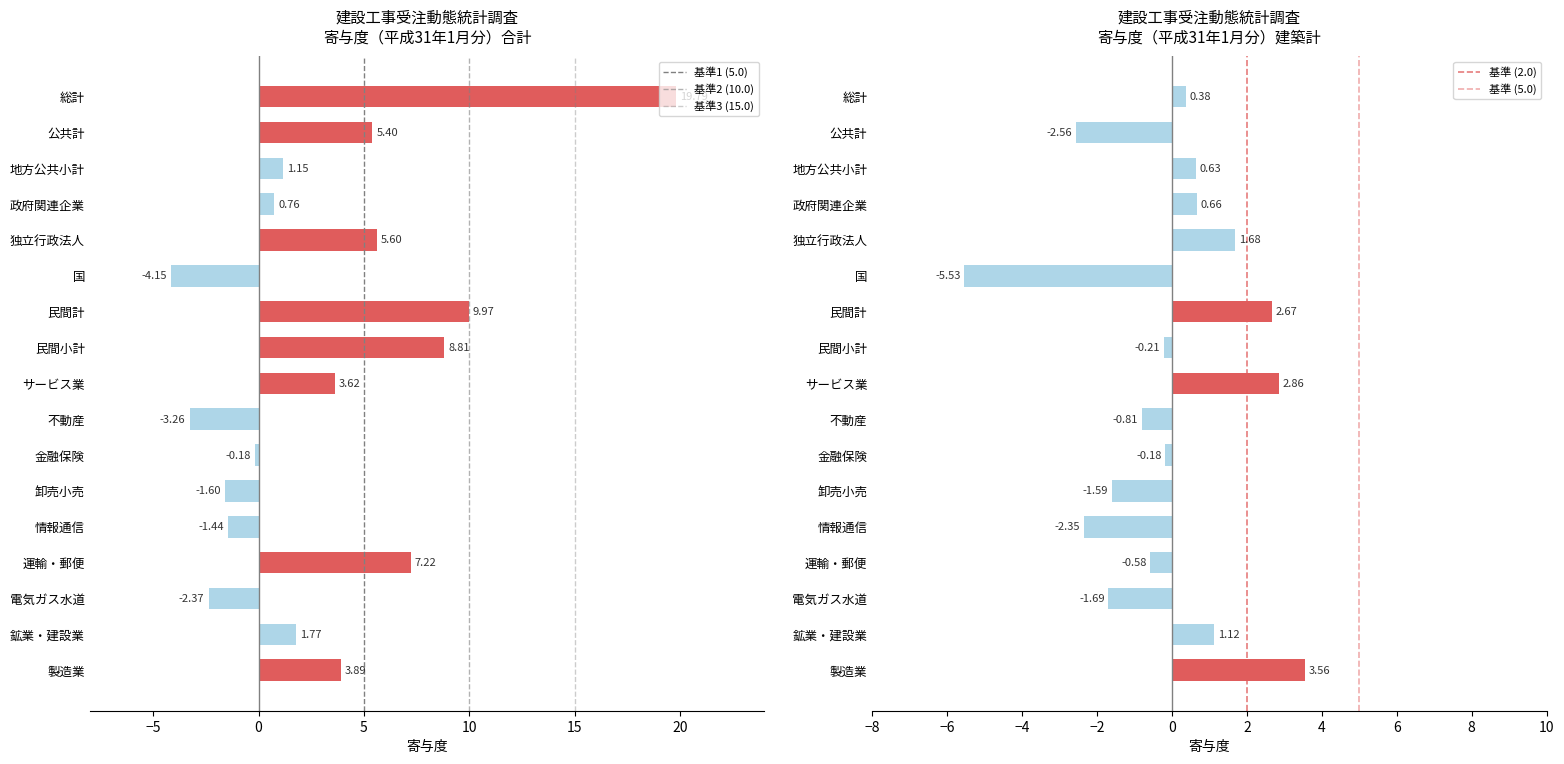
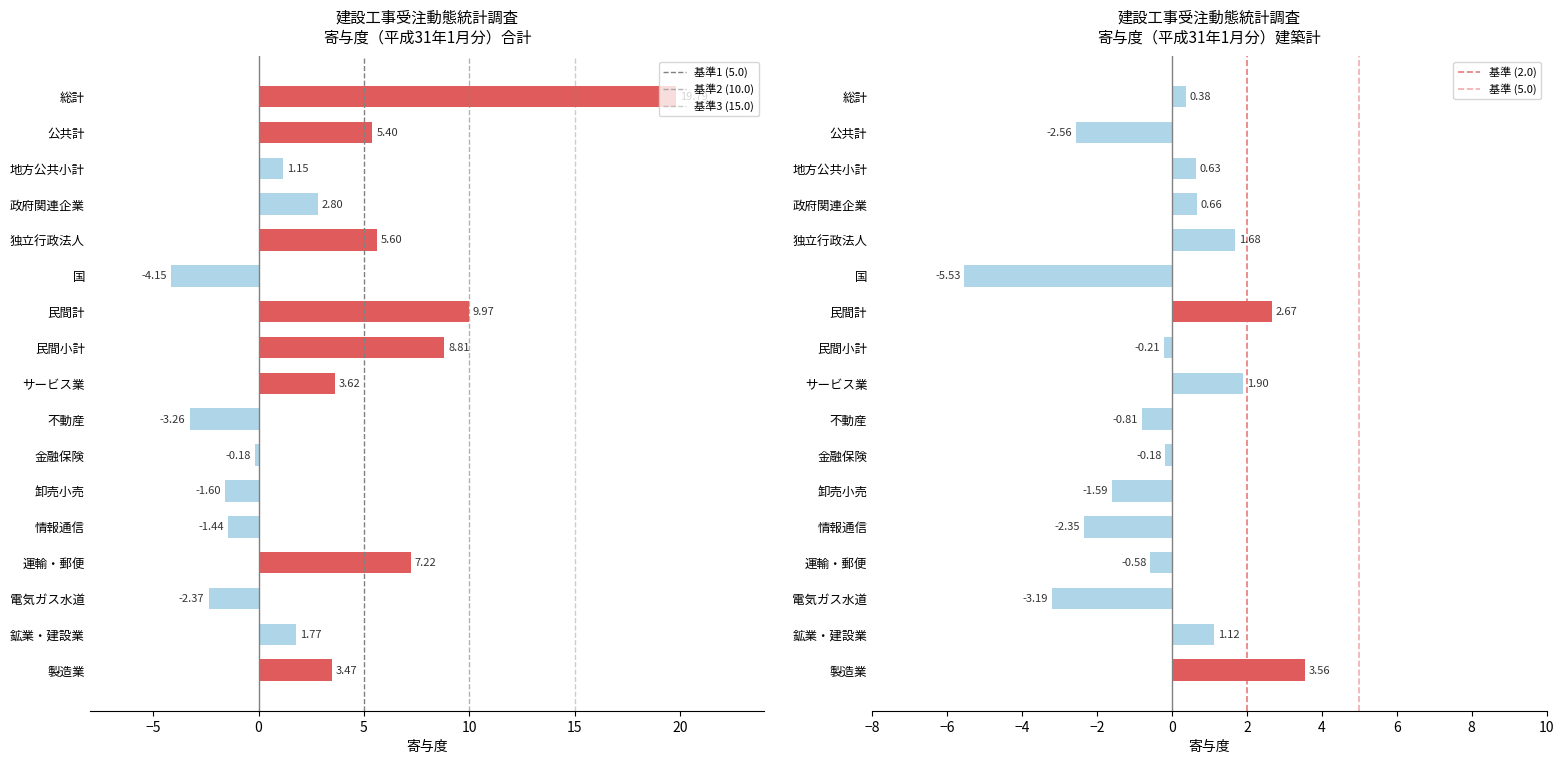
建設工事受注動態統計調査 寄与度（平成31年1月分）合計, 政府関連企業: 0.76 -> 2.80
建設工事受注動態統計調査 寄与度（平成31年1月分）合計, 製造業: 3.89 -> 3.47
建設工事受注動態統計調査 寄与度（平成31年1月分）建築計, サービス業: 2.86 -> 1.90
建設工事受注動態統計調査 寄与度（平成31年1月分）建築計, 電気ガス水道: -1.69 -> -3.19
